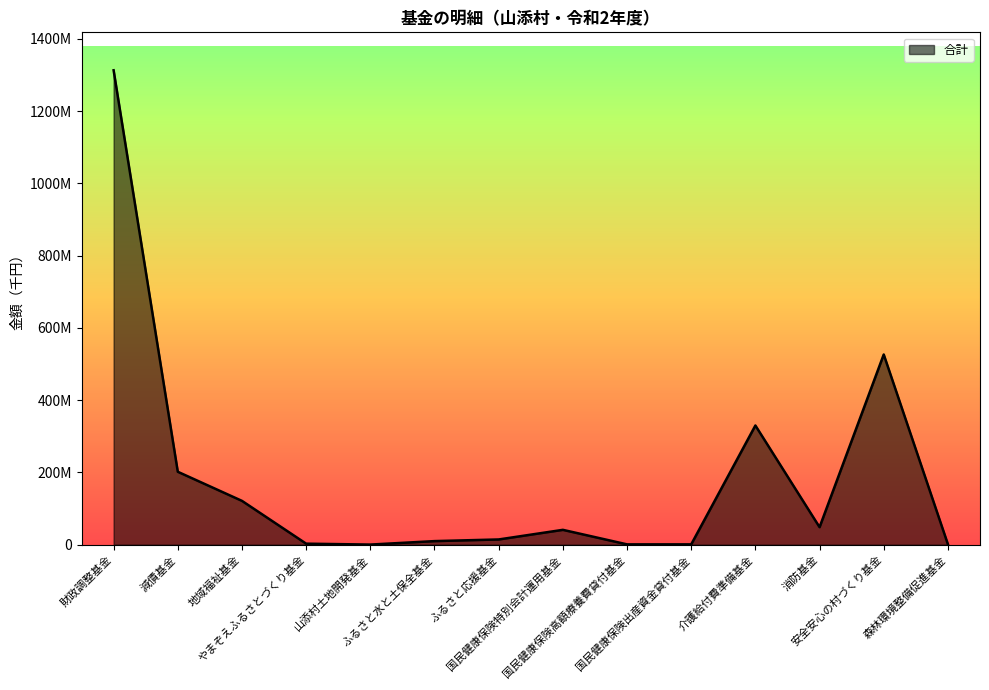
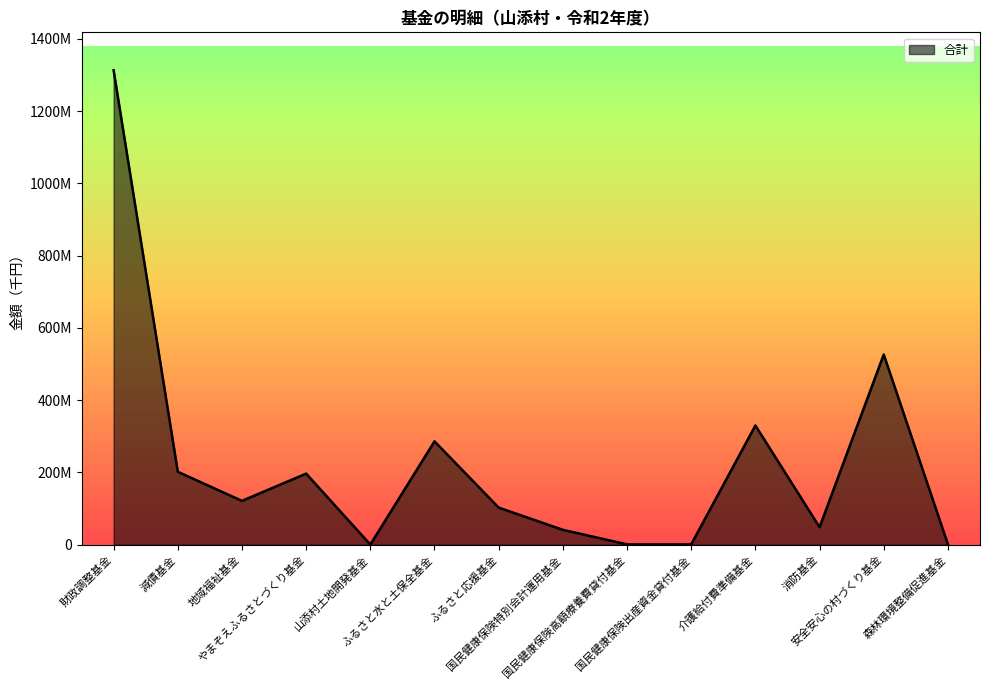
やまぞえふるさとづくり基金: 0 -> 200000000
ふるさと水と土保全基金: 10000000 -> 290000000
ふるさと応援基金: 10000000 -> 100000000
